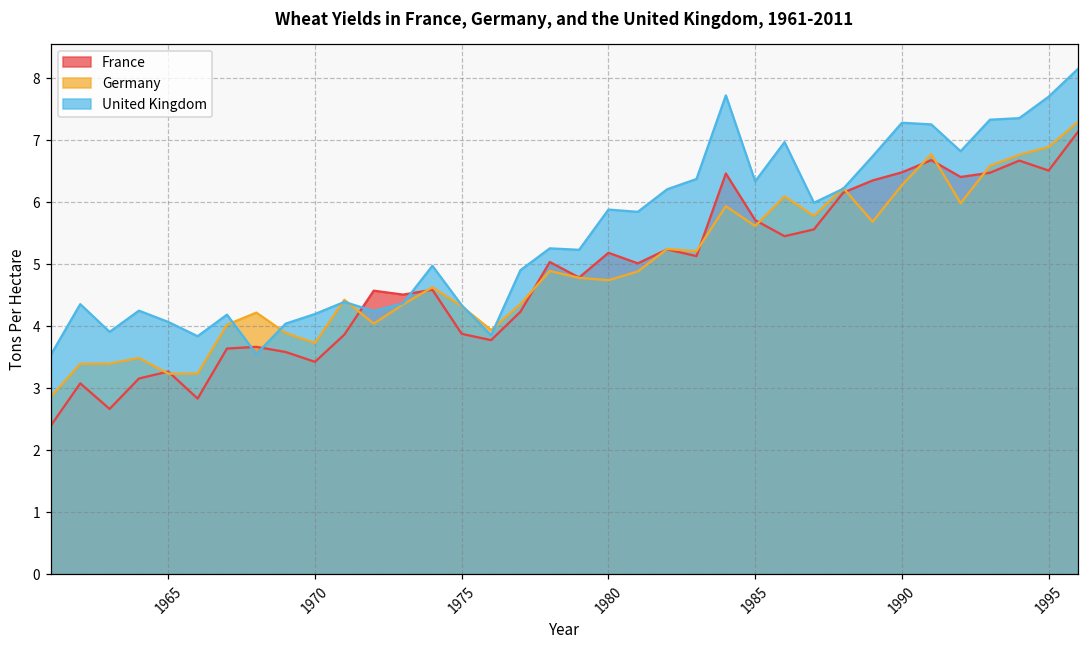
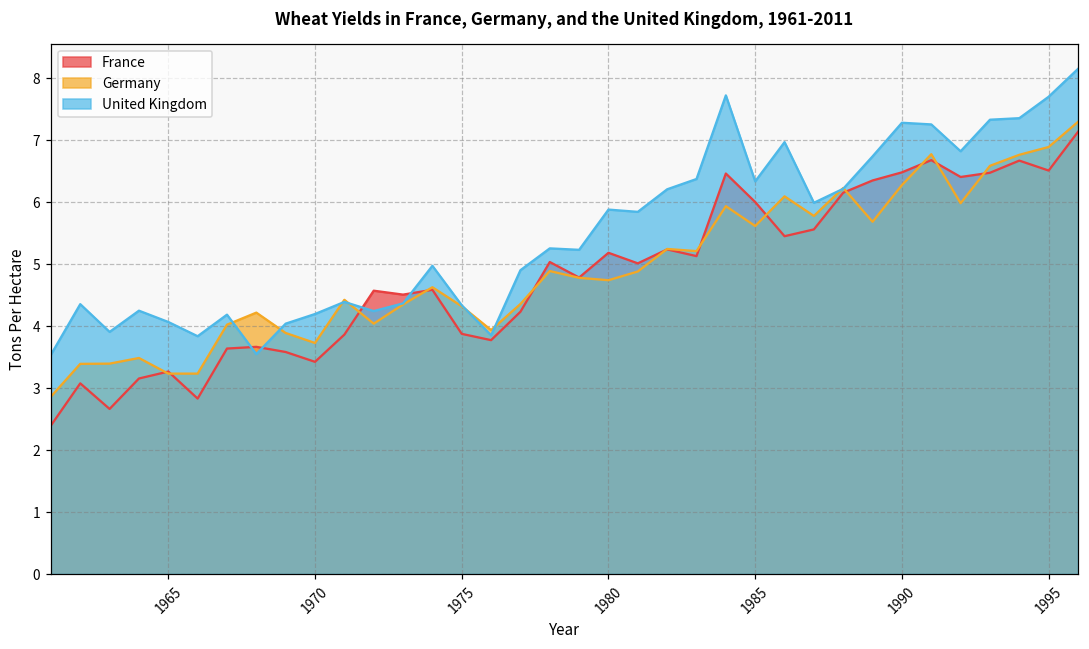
France, 1985: 5.7 -> 6.0
